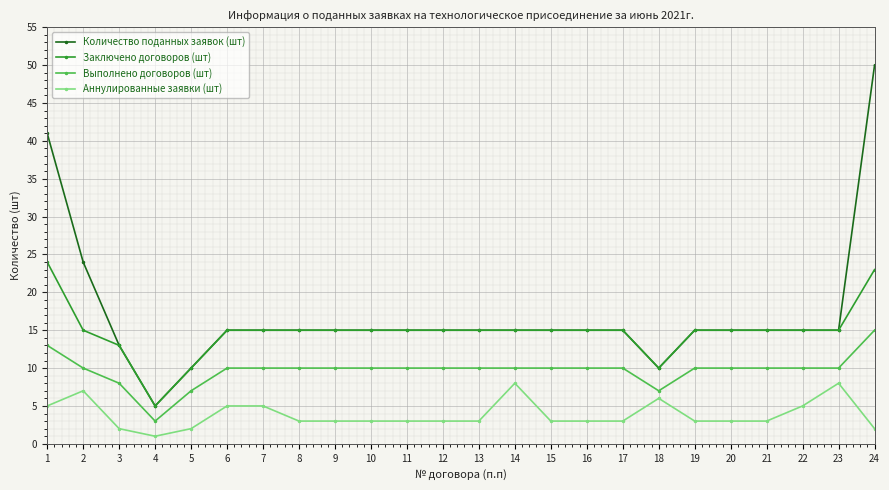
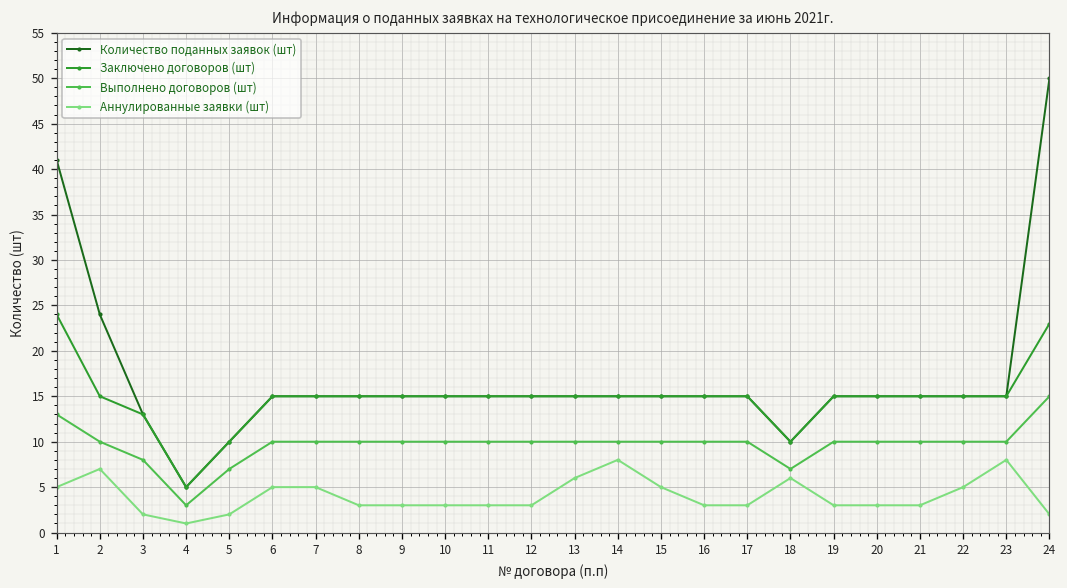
Аннулированные заявки (шт), 13: 3 -> 6
Аннулированные заявки (шт), 15: 3 -> 5
